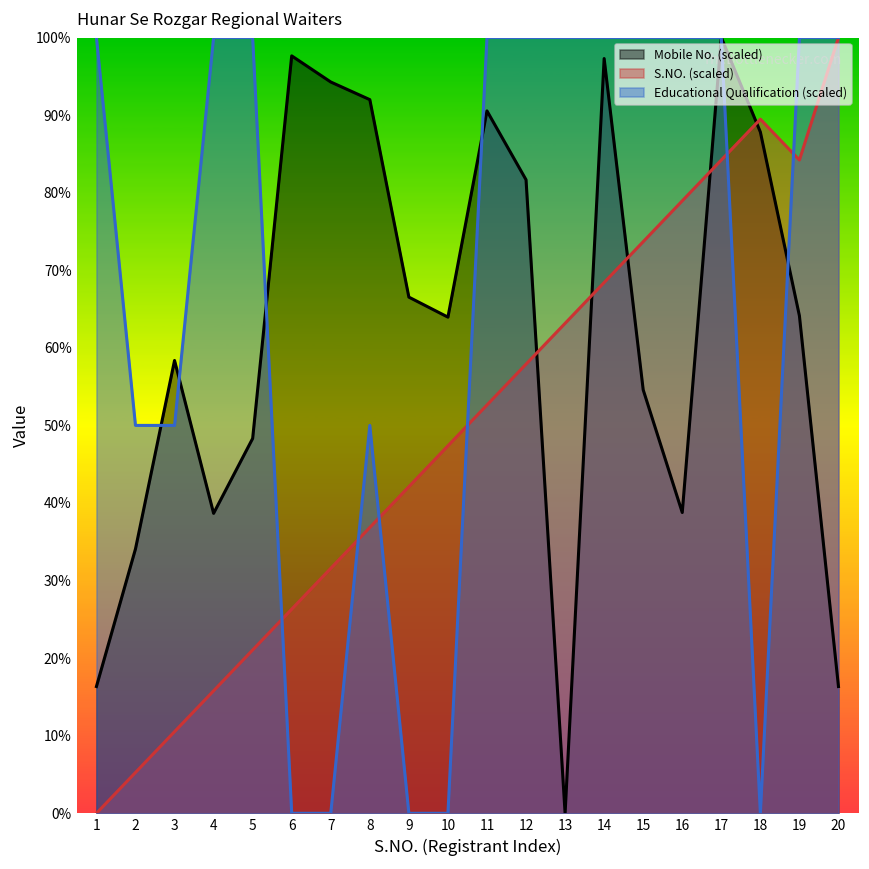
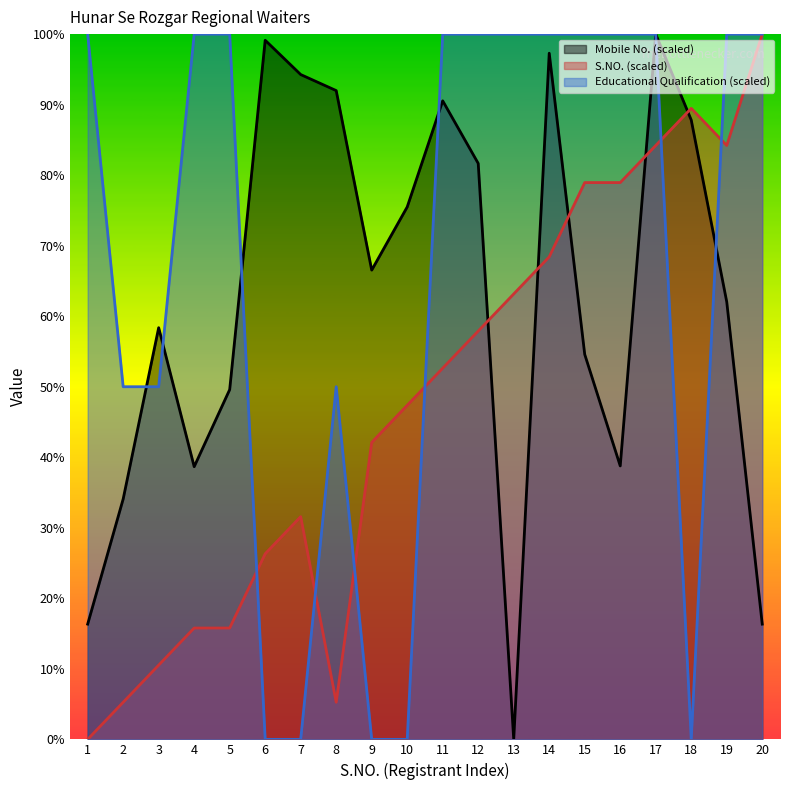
Mobile No. (scaled), 5: 48% -> 50%
S.NO. (scaled), 5: 21% -> 16%
Mobile No. (scaled), 6: 98% -> 99%
S.NO. (scaled), 8: 37% -> 5%
Mobile No. (scaled), 10: 64% -> 75%
S.NO. (scaled), 15: 74% -> 79%
Mobile No. (scaled), 19: 64% -> 62%
